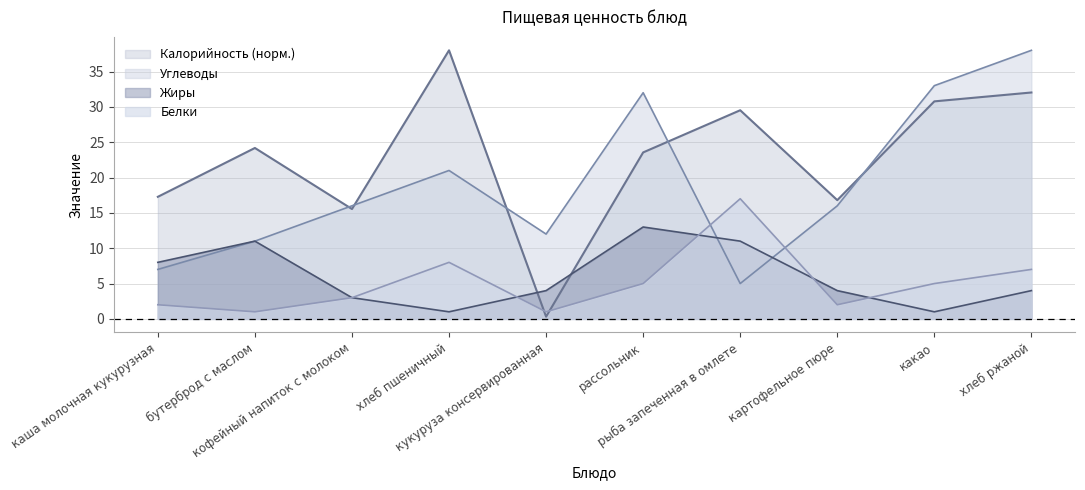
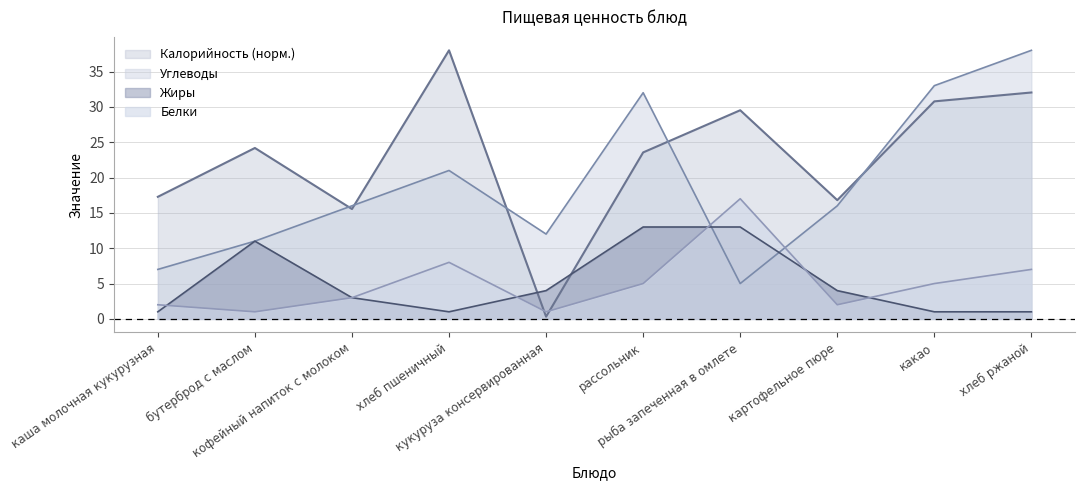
Жиры, каша молочная кукурузная: 8 -> 1
Жиры, рыба запеченная в омлете: 11 -> 13
Жиры, хлеб ржаной: 4 -> 1
